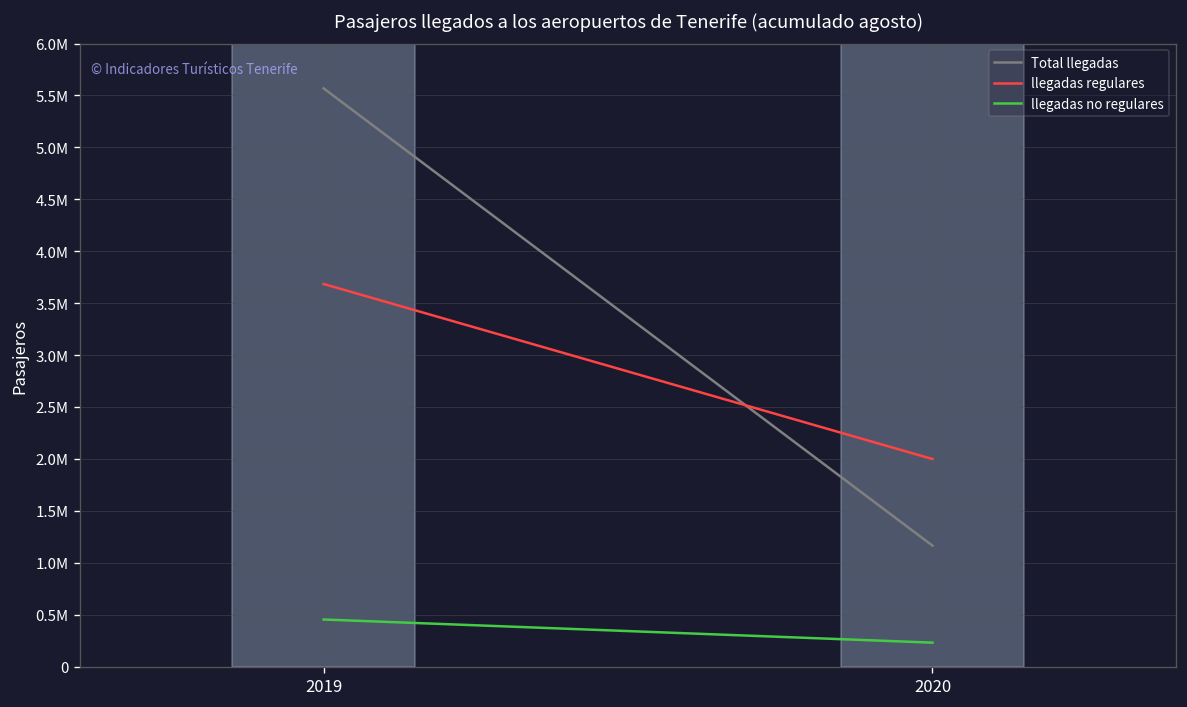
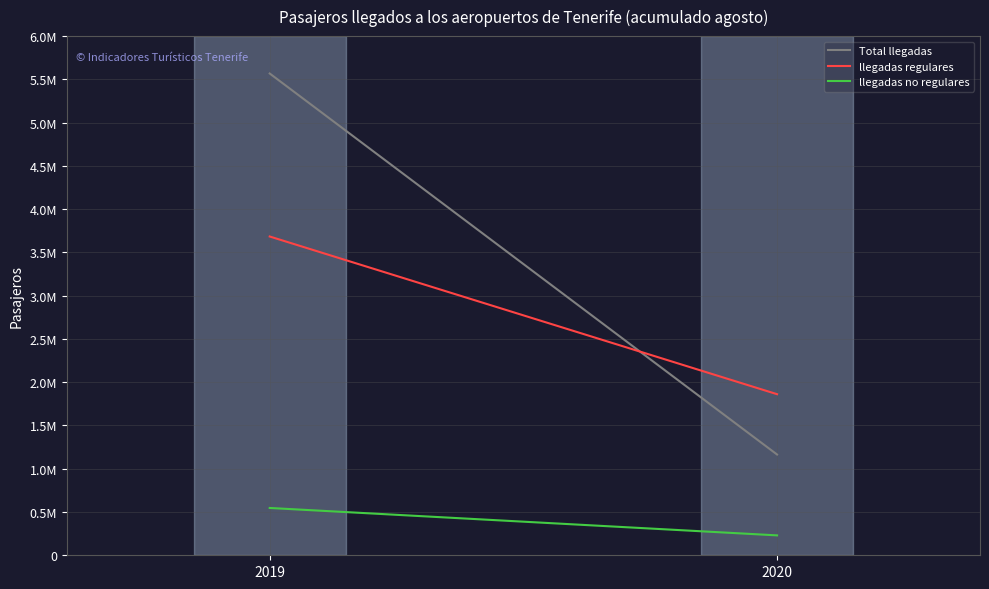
llegadas no regulares, 2019: 450000 -> 550000
llegadas regulares, 2020: 2000000 -> 1900000
